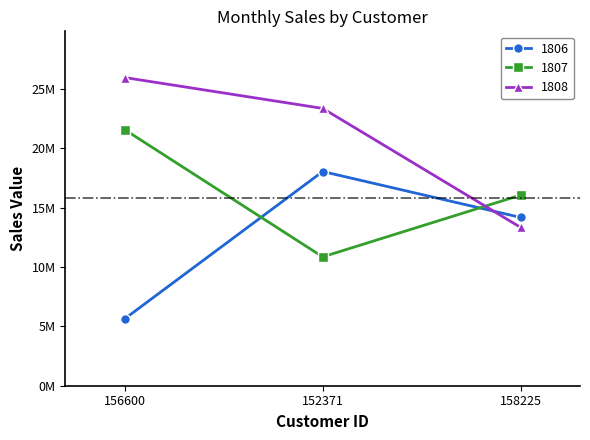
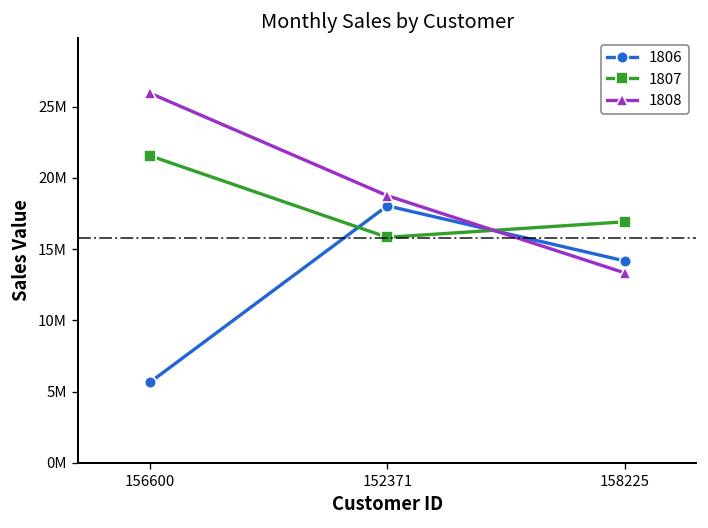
1807, 152371: 10900000 -> 15800000
1808, 152371: 23400000 -> 18800000
1807, 158225: 16100000 -> 16900000
